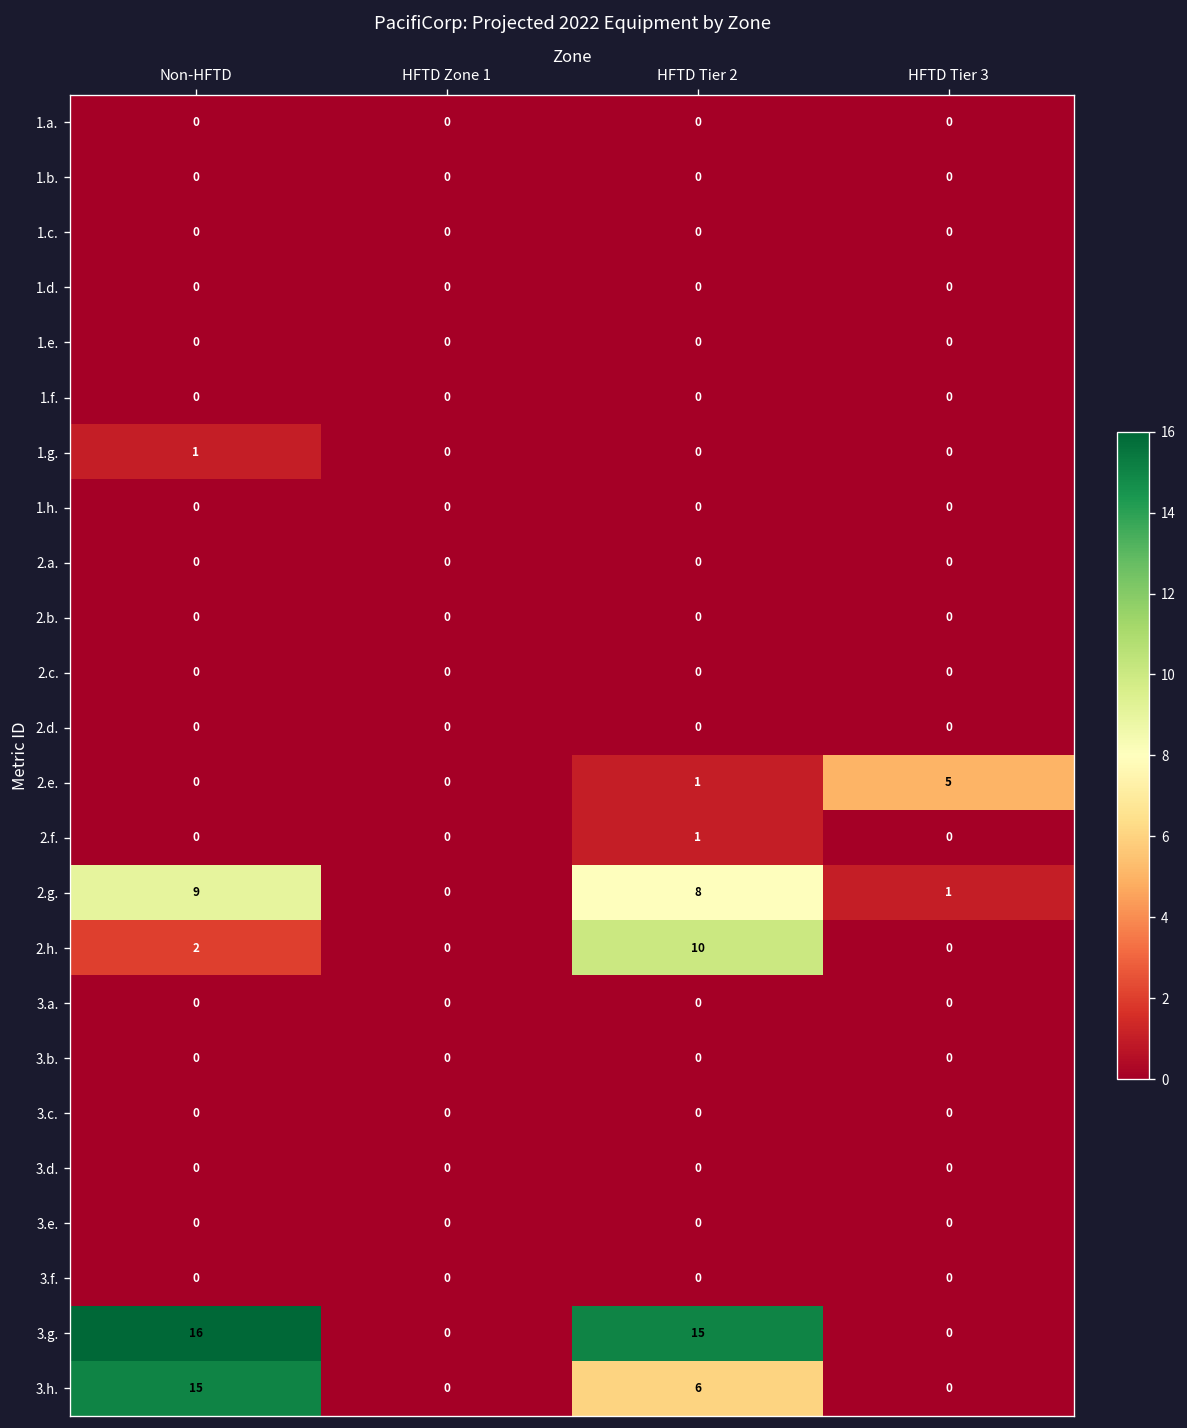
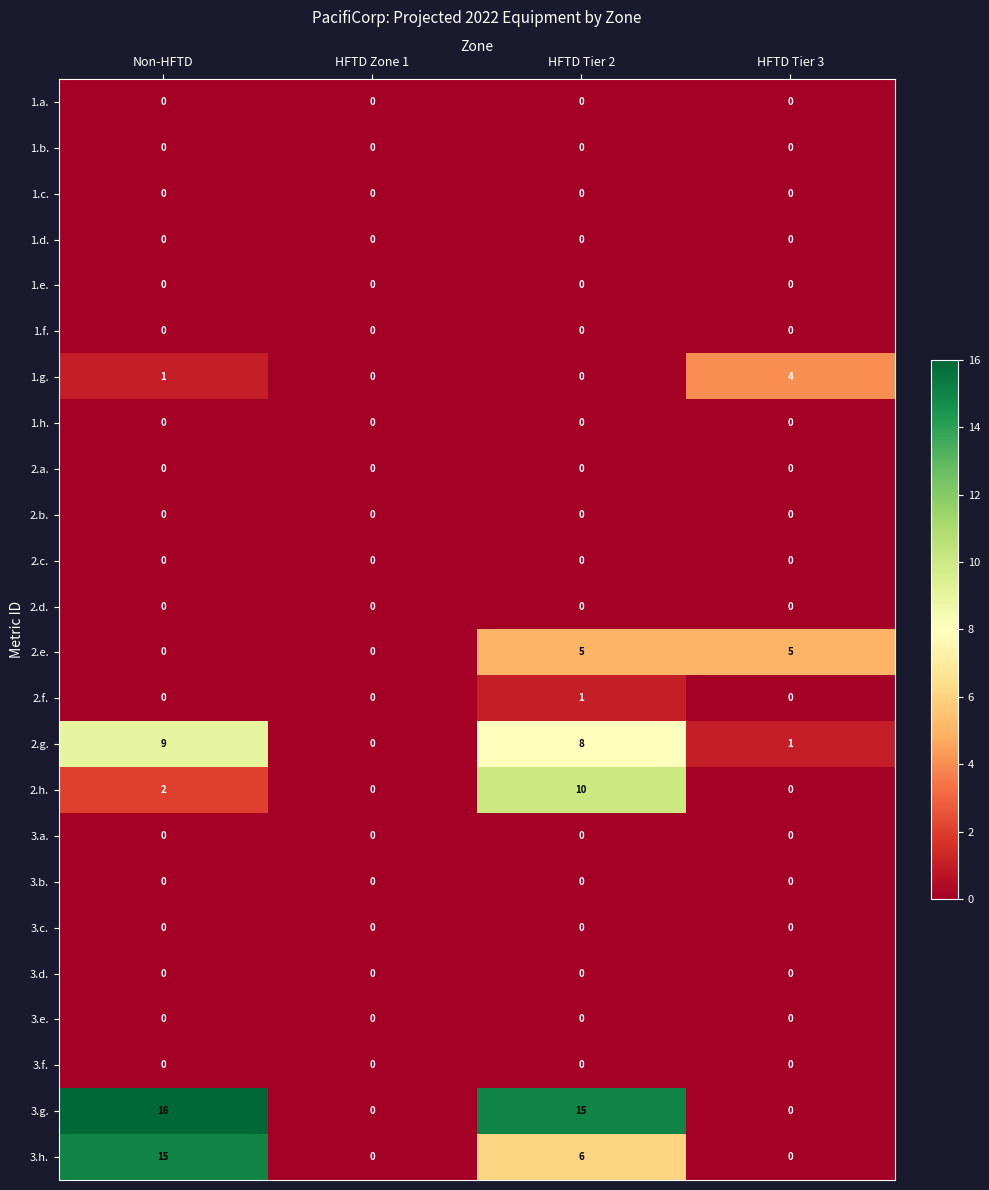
1.g., HFTD Tier 3: 0 -> 4
2.e., HFTD Tier 2: 1 -> 5
